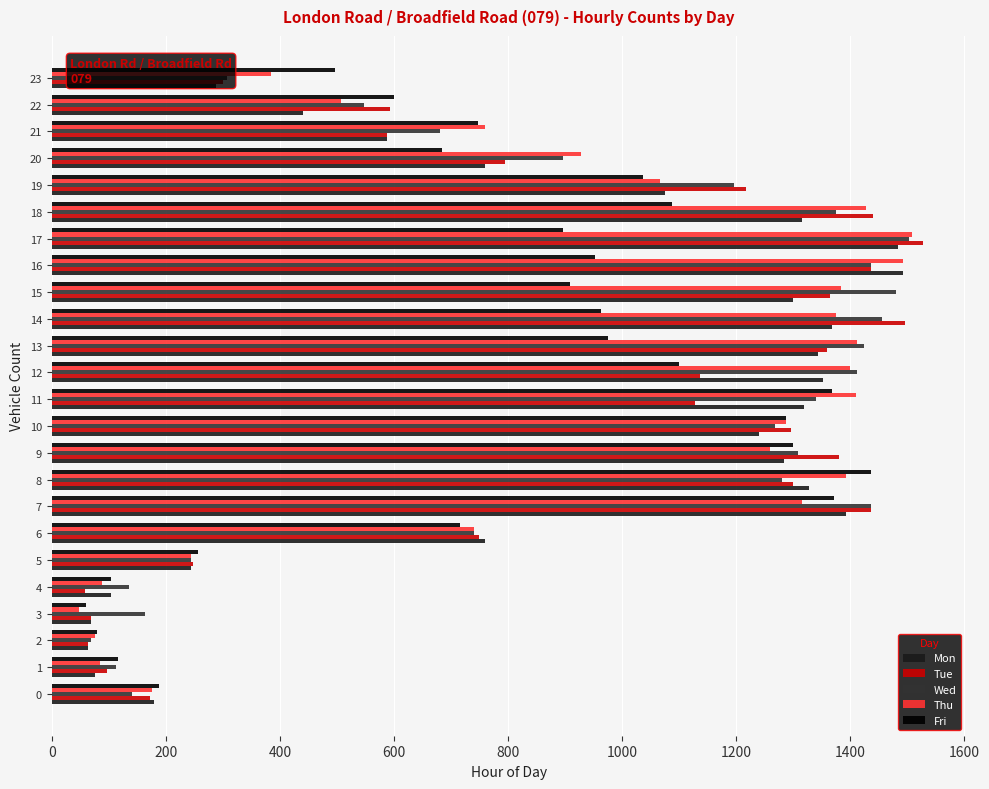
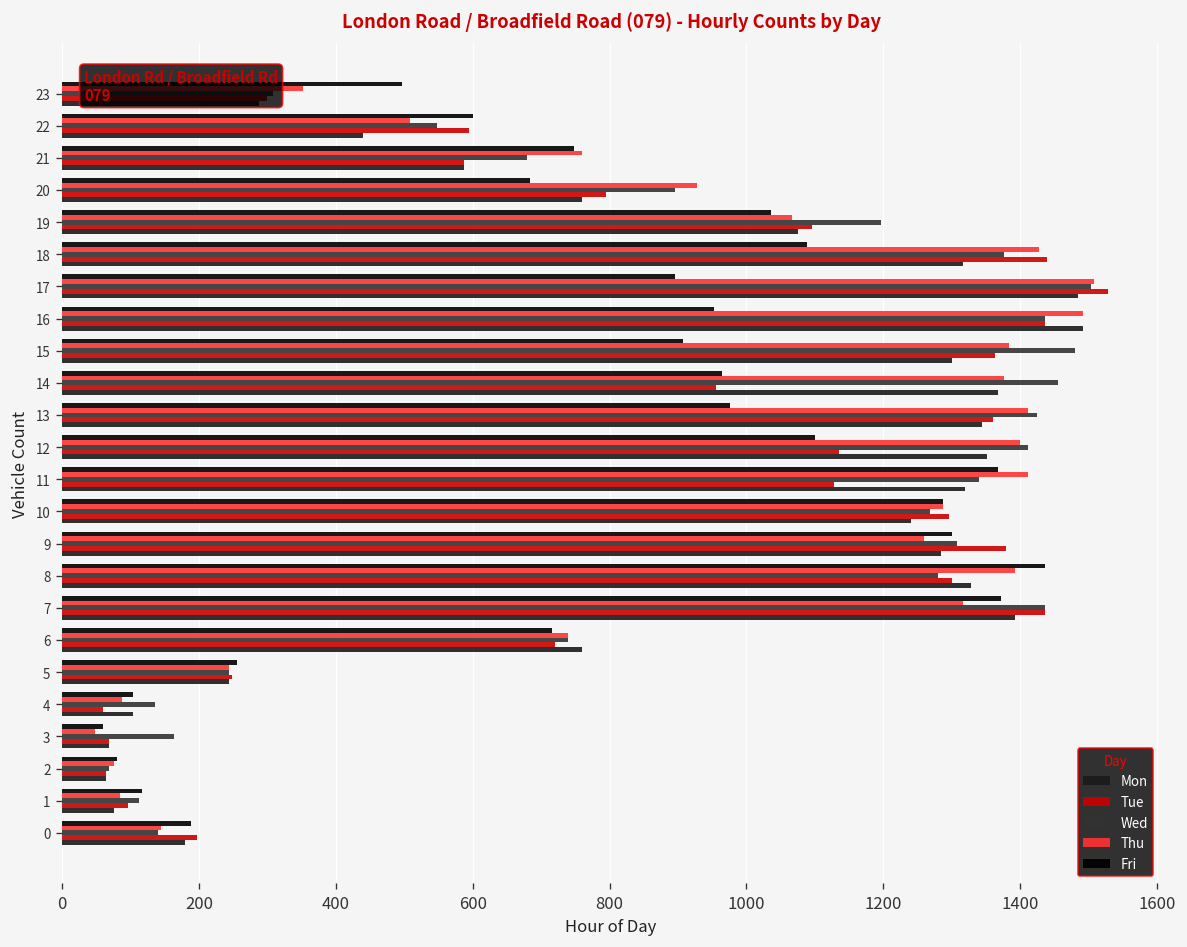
Thu, 23: 380 -> 350
Tue, 19: 1220 -> 1100
Tue, 14: 1500 -> 960
Tue, 6: 750 -> 720
Thu, 0: 180 -> 150
Tue, 0: 170 -> 200
